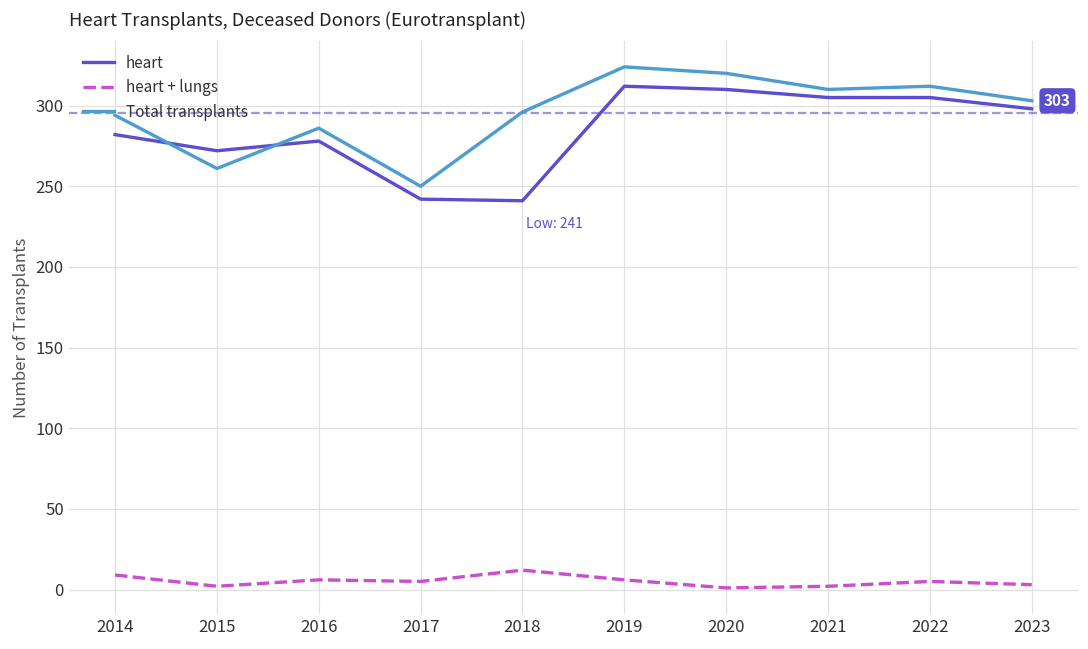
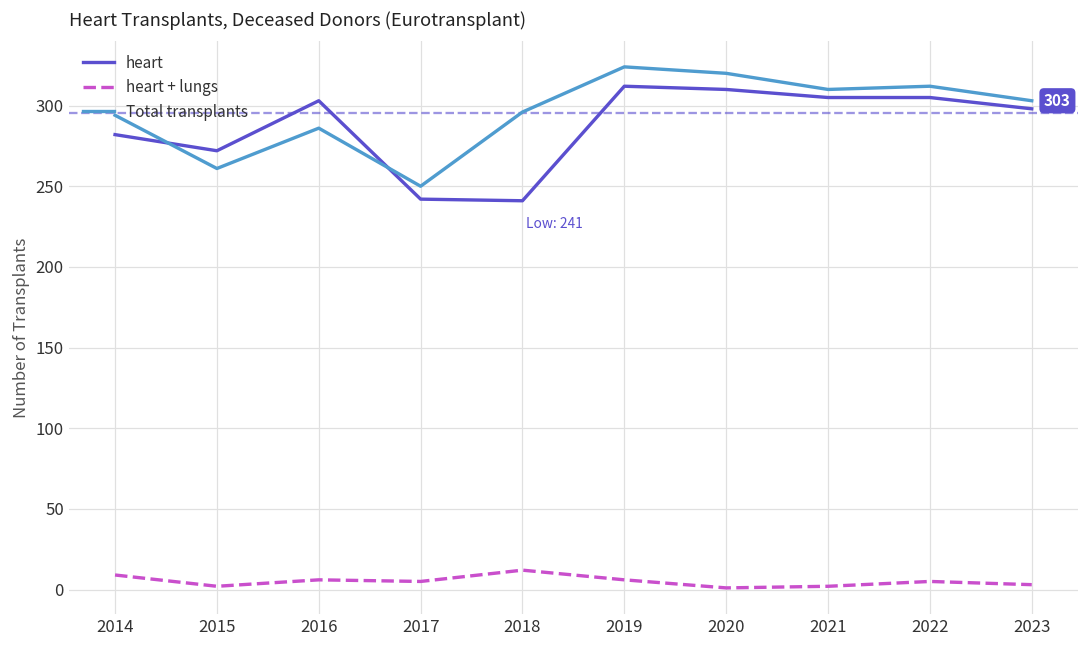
heart, 2016: 278 -> 303
